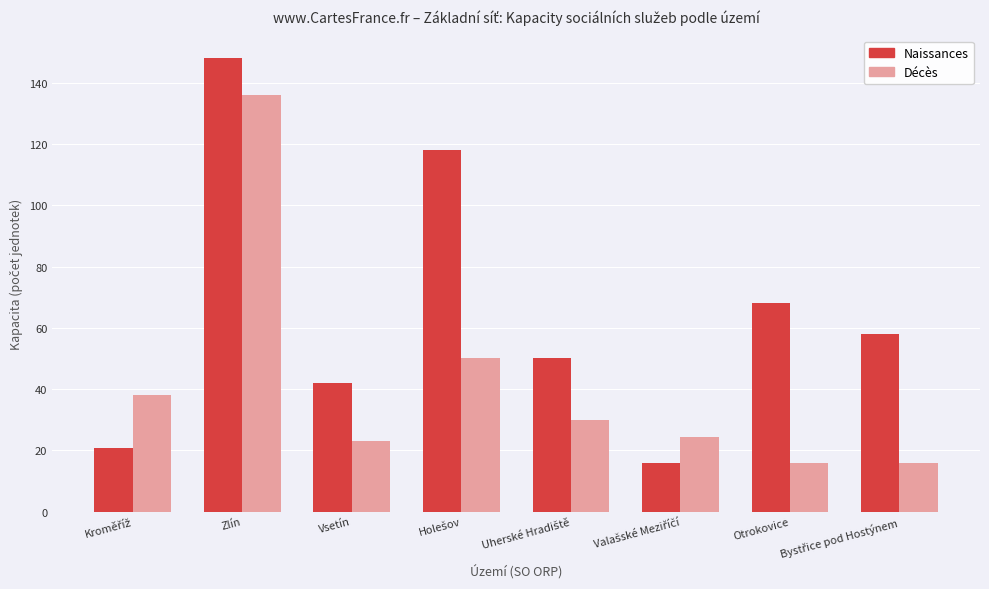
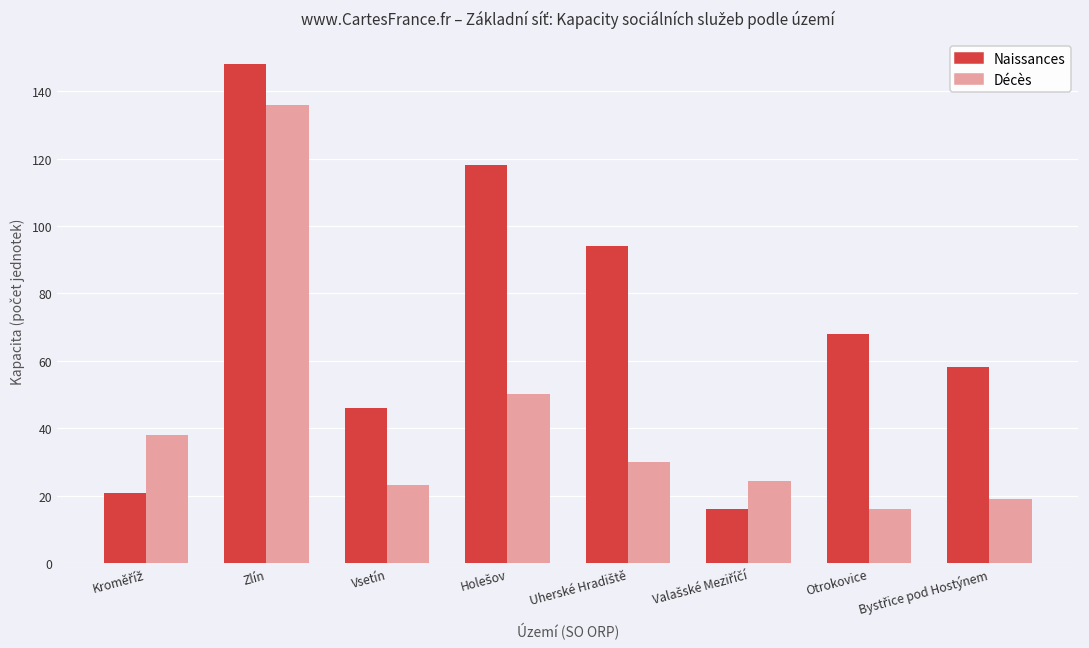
Naissances, Vsetín: 42 -> 46
Naissances, Uherské Hradiště: 50 -> 94
Décès, Bystřice pod Hostýnem: 16 -> 19
